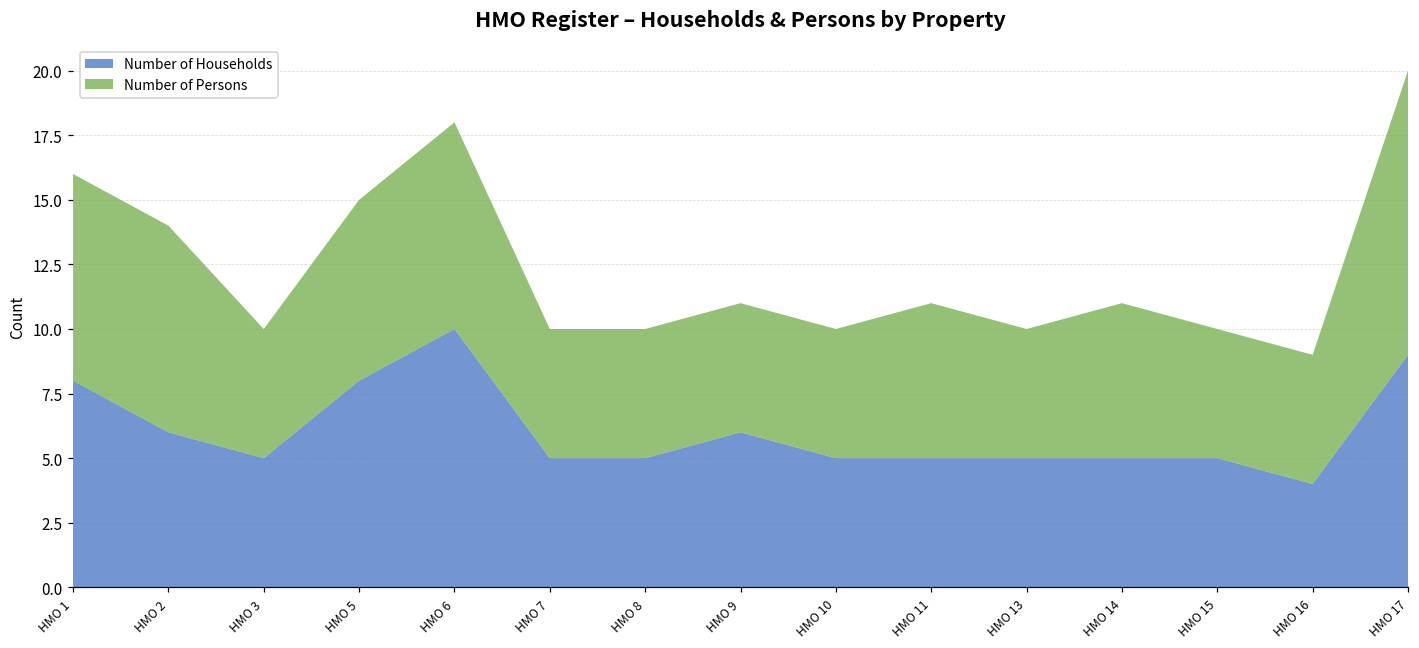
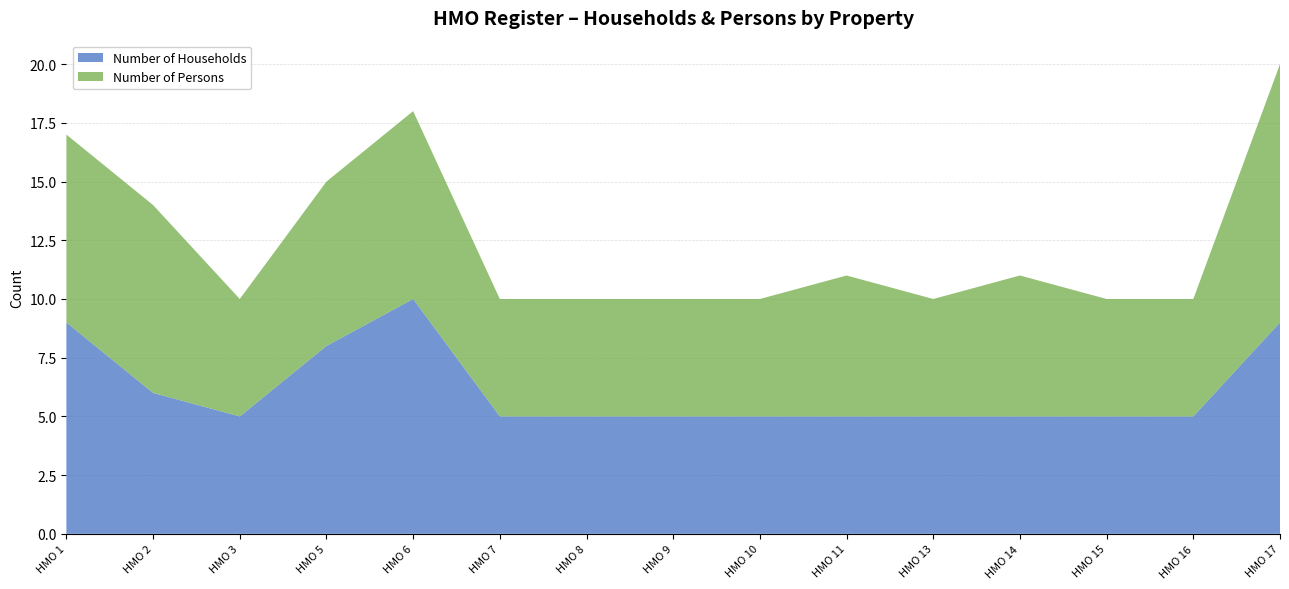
Number of Households, HMO 1: 8 -> 9
Number of Households, HMO 9: 6 -> 5
Number of Households, HMO 16: 4 -> 5
